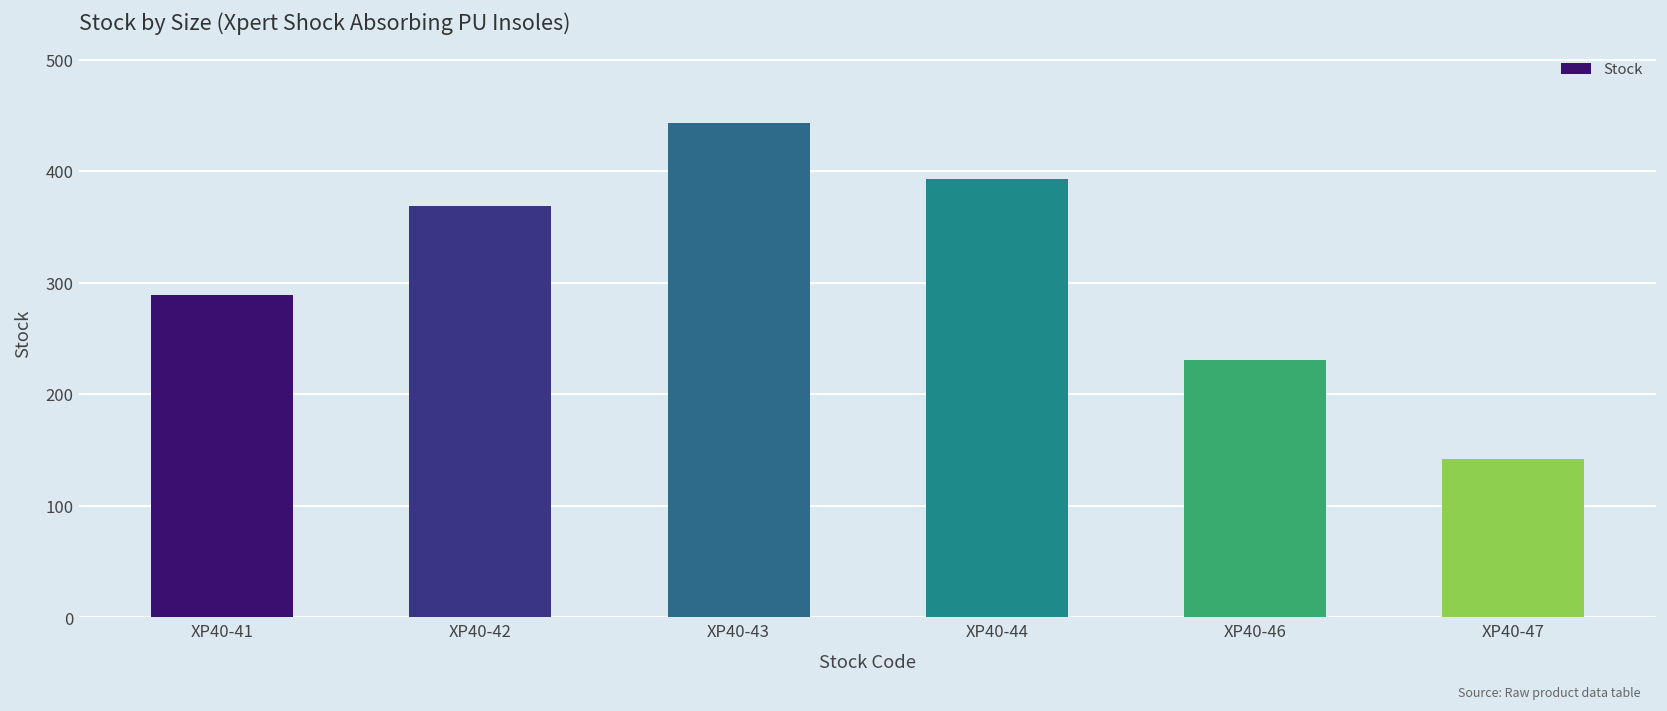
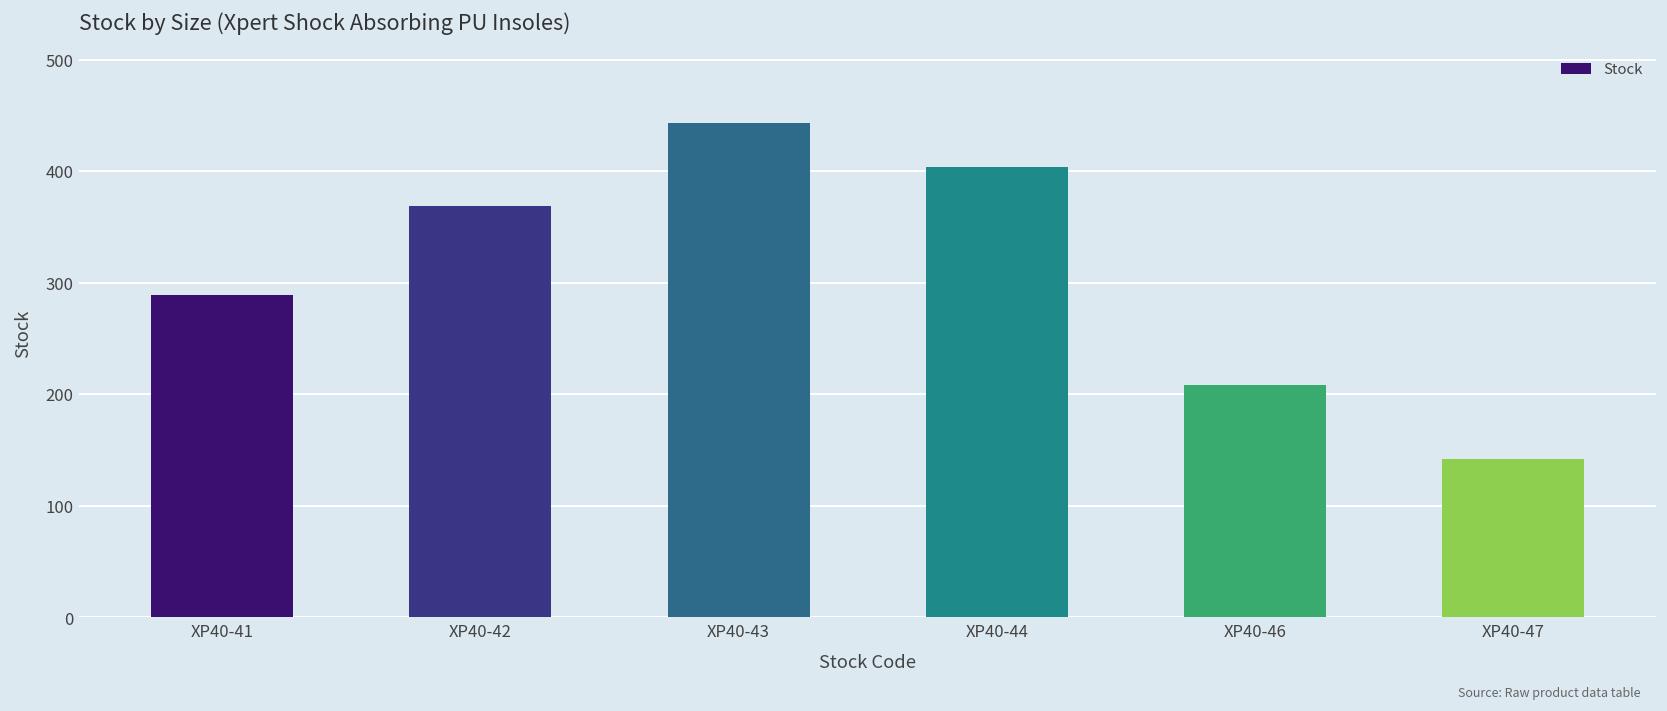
XP40-44: 390 -> 400
XP40-46: 230 -> 210
